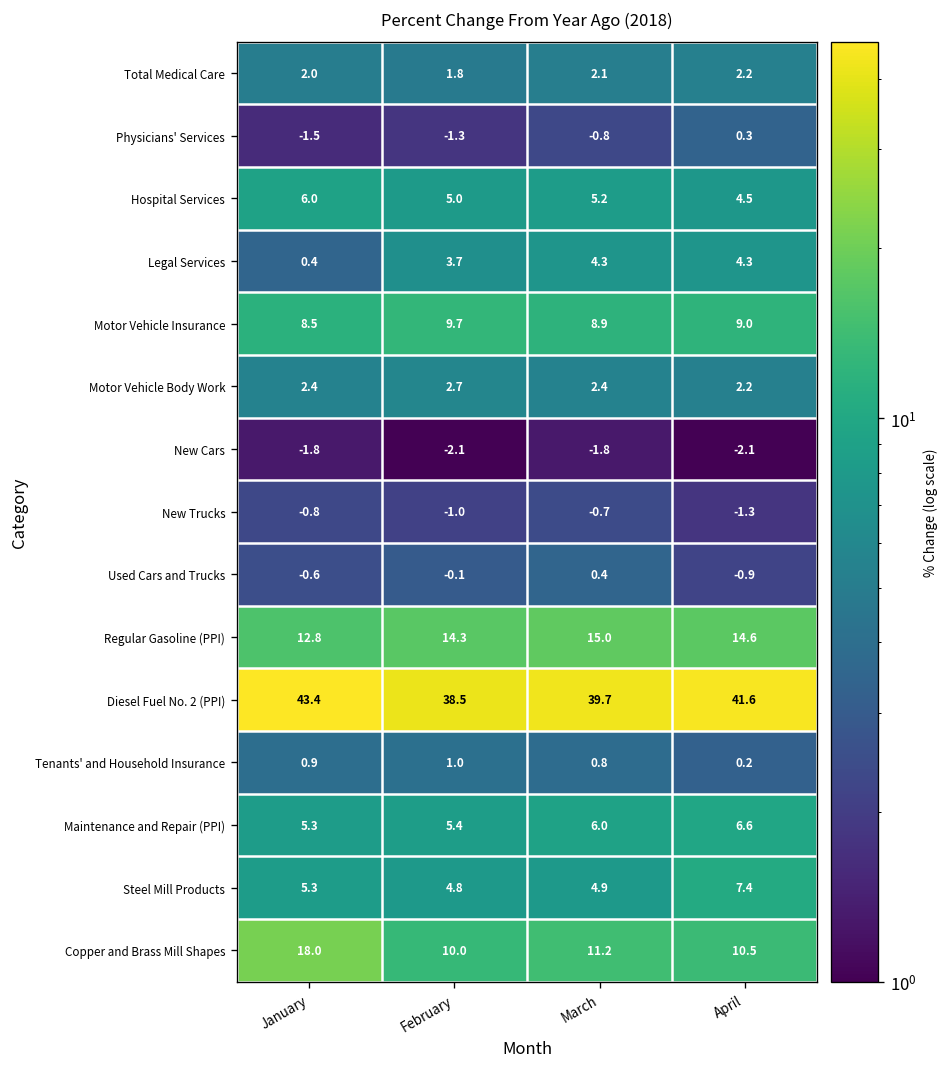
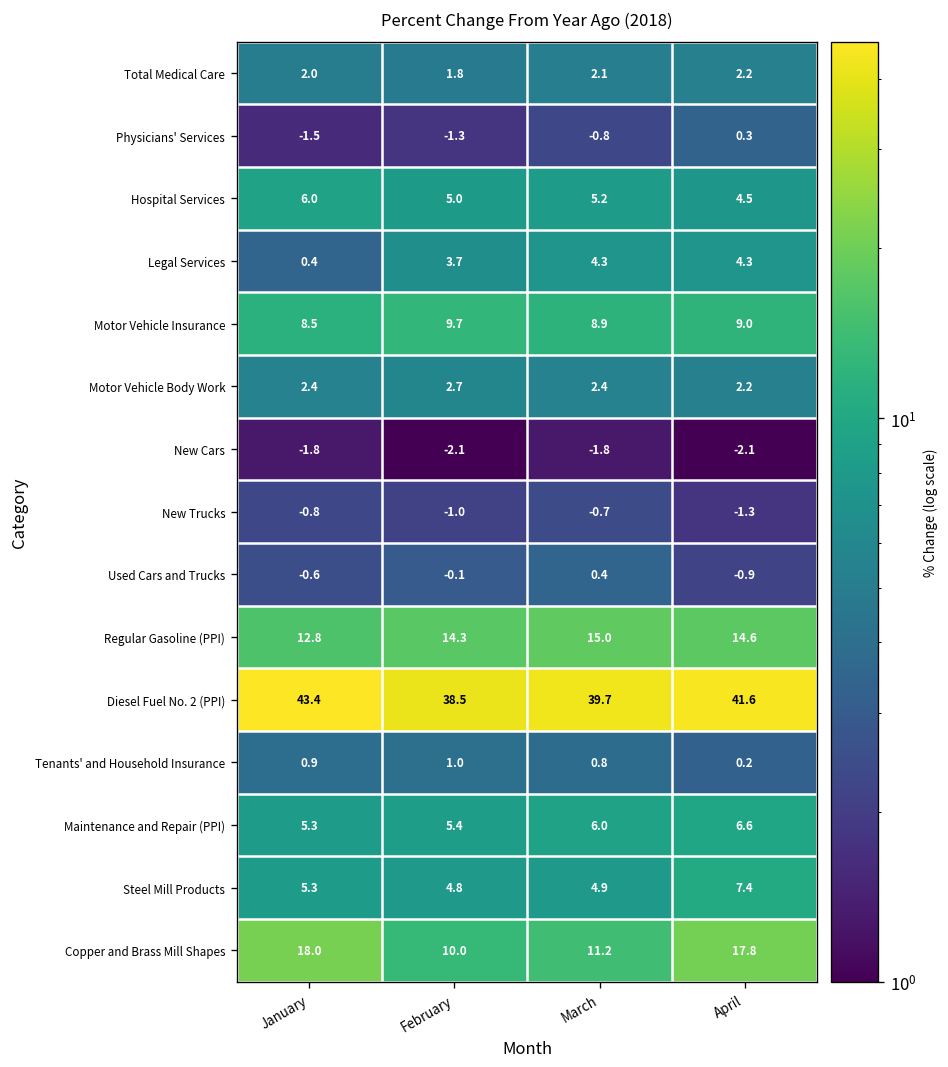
Copper and Brass Mill Shapes, April: 10.5 -> 17.8
